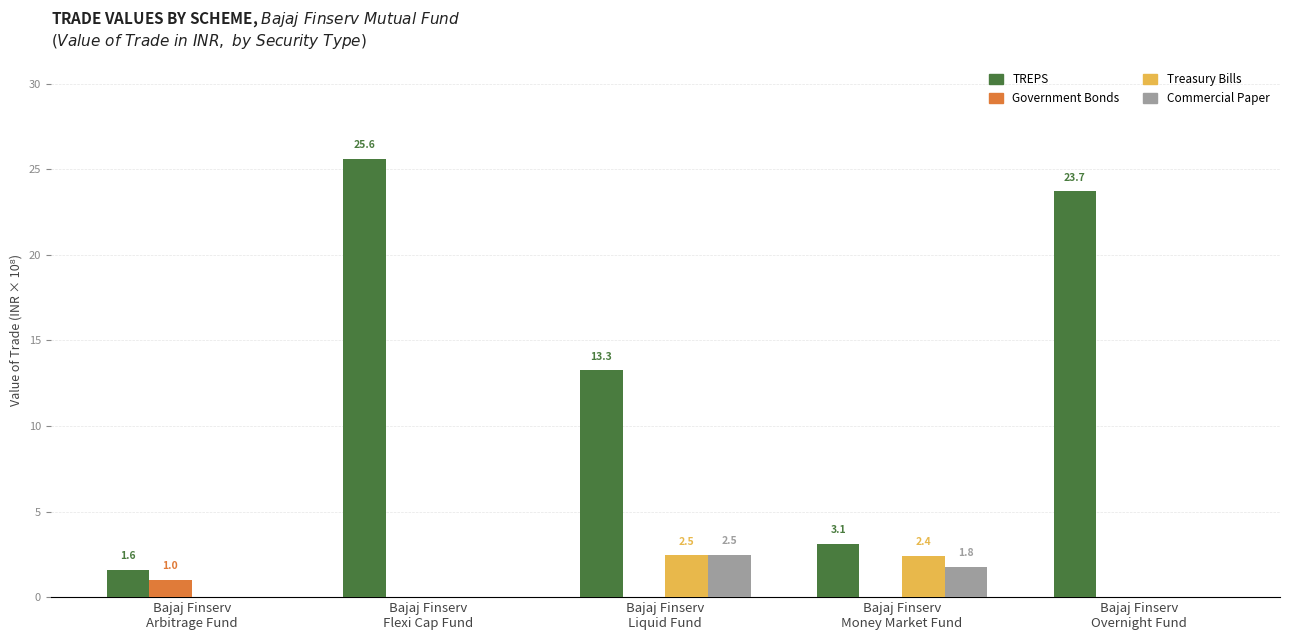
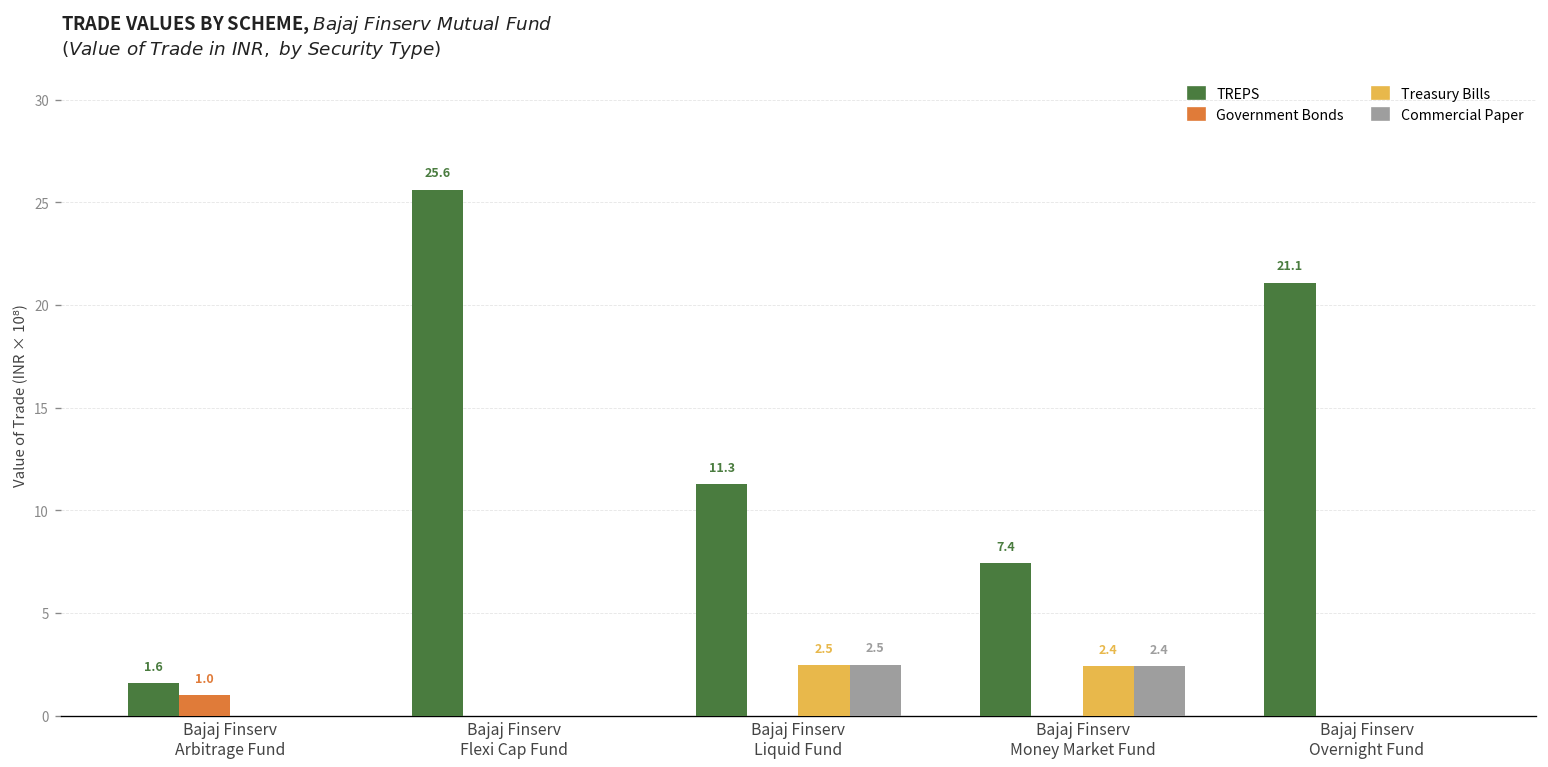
TREPS, Bajaj Finserv Liquid Fund: 13.3 -> 11.3
TREPS, Bajaj Finserv Money Market Fund: 3.1 -> 7.4
Commercial Paper, Bajaj Finserv Money Market Fund: 1.8 -> 2.4
TREPS, Bajaj Finserv Overnight Fund: 23.7 -> 21.1
